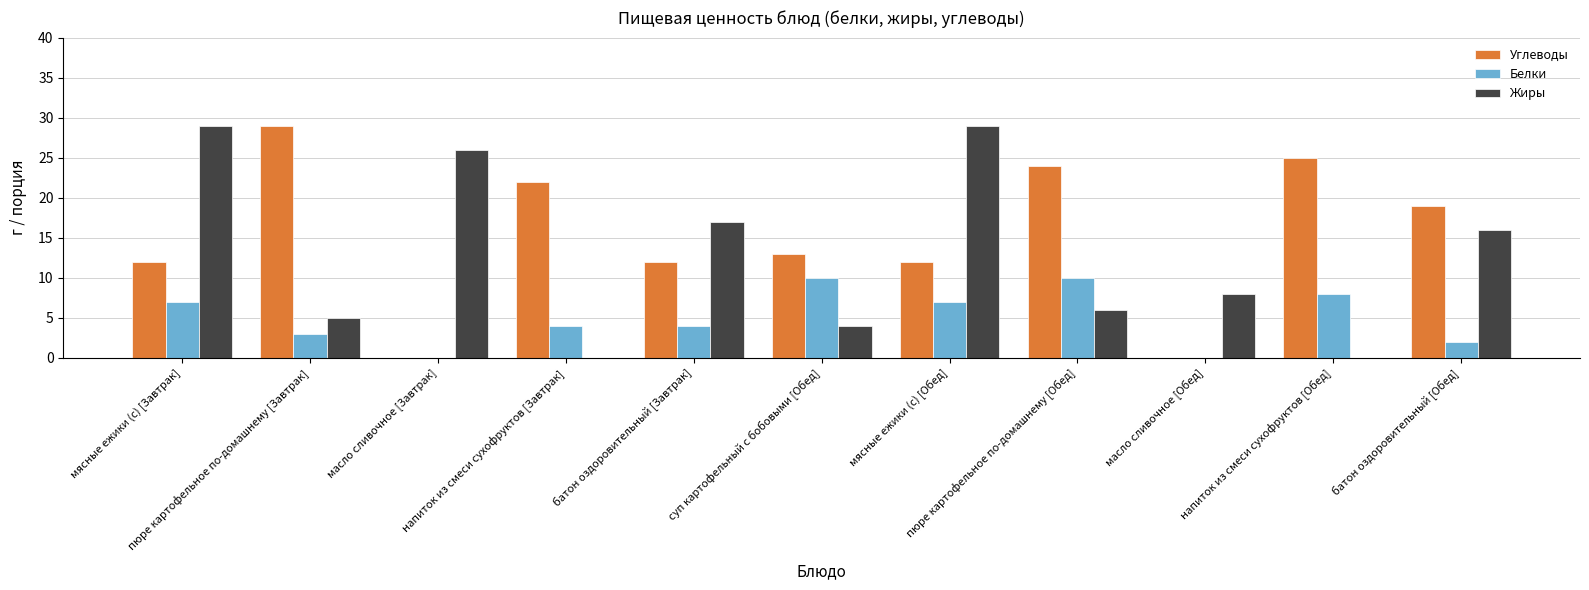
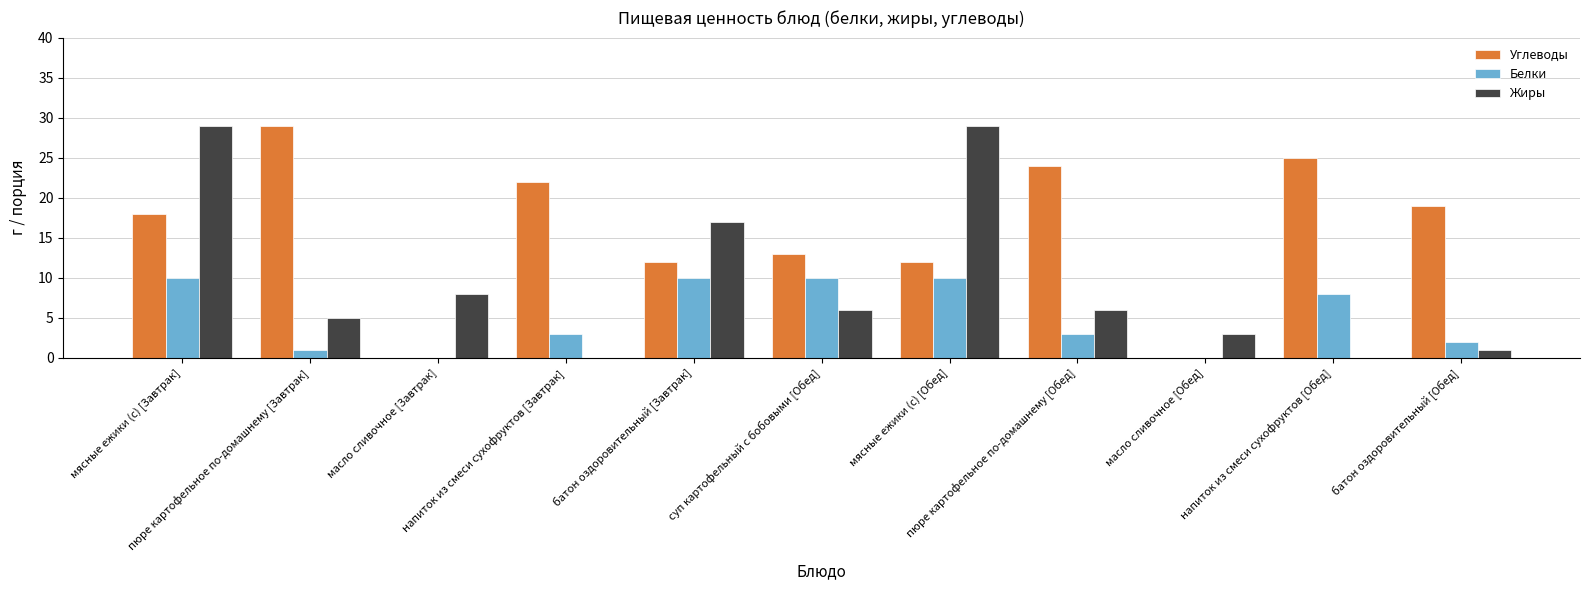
Углеводы, мясные ежики (с) [Завтрак]: 12 -> 18
Белки, мясные ежики (с) [Завтрак]: 7 -> 10
Белки, пюре картофельное по-домашнему [Завтрак]: 3 -> 1
Жиры, масло сливочное [Завтрак]: 26 -> 8
Белки, напиток из смеси сухофруктов [Завтрак]: 4 -> 3
Белки, батон оздоровительный [Завтрак]: 4 -> 10
Жиры, суп картофельный с бобовыми [Обед]: 4 -> 6
Белки, мясные ежики (с) [Обед]: 7 -> 10
Белки, пюре картофельное по-домашнему [Обед]: 10 -> 3
Жиры, масло сливочное [Обед]: 8 -> 3
Жиры, батон оздоровительный [Обед]: 16 -> 1
